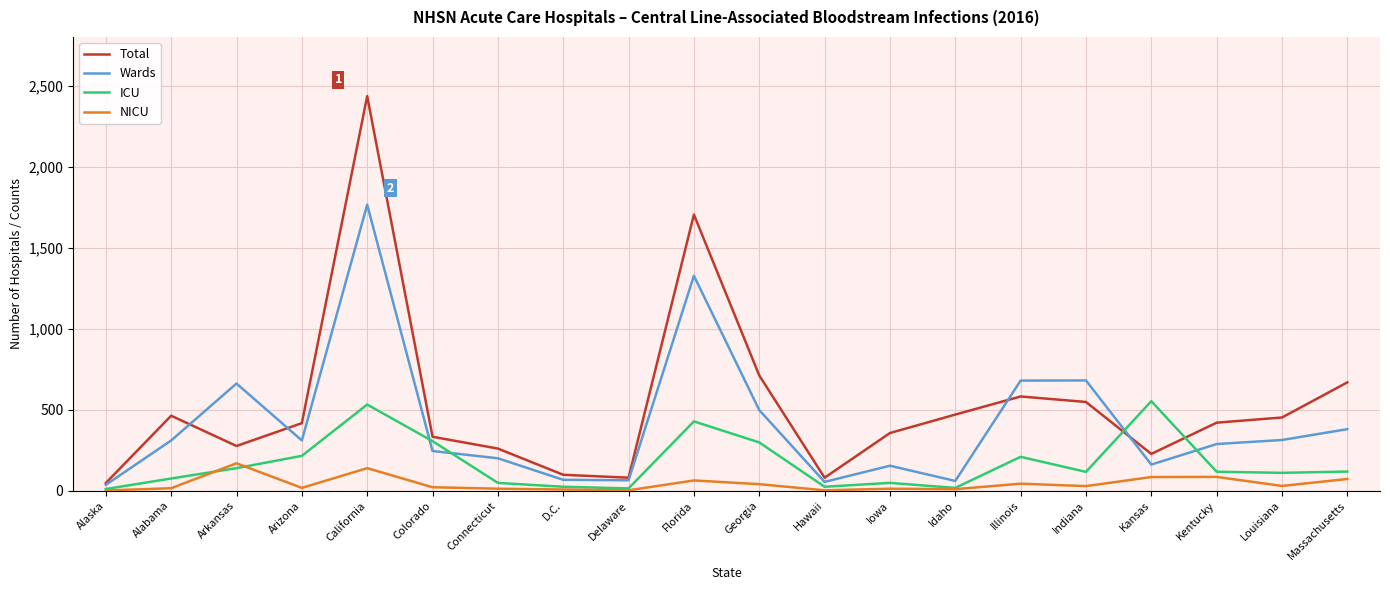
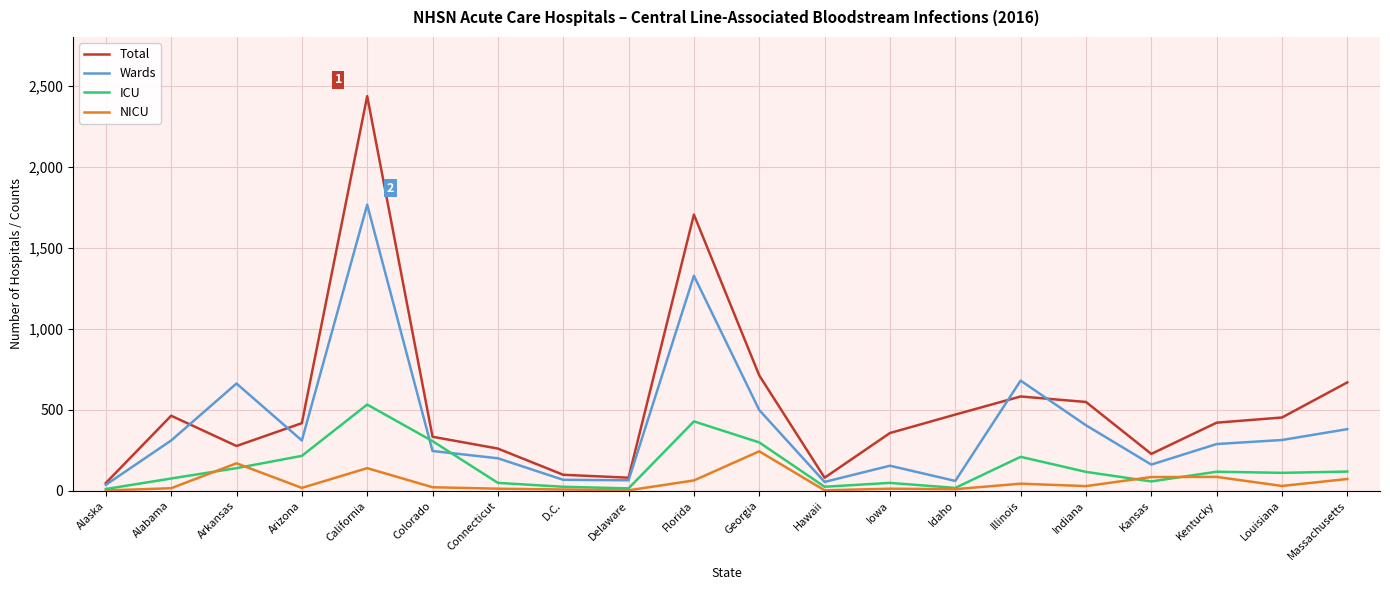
NICU, Georgia: 40 -> 240
Wards, Indiana: 680 -> 400
ICU, Kansas: 550 -> 60
